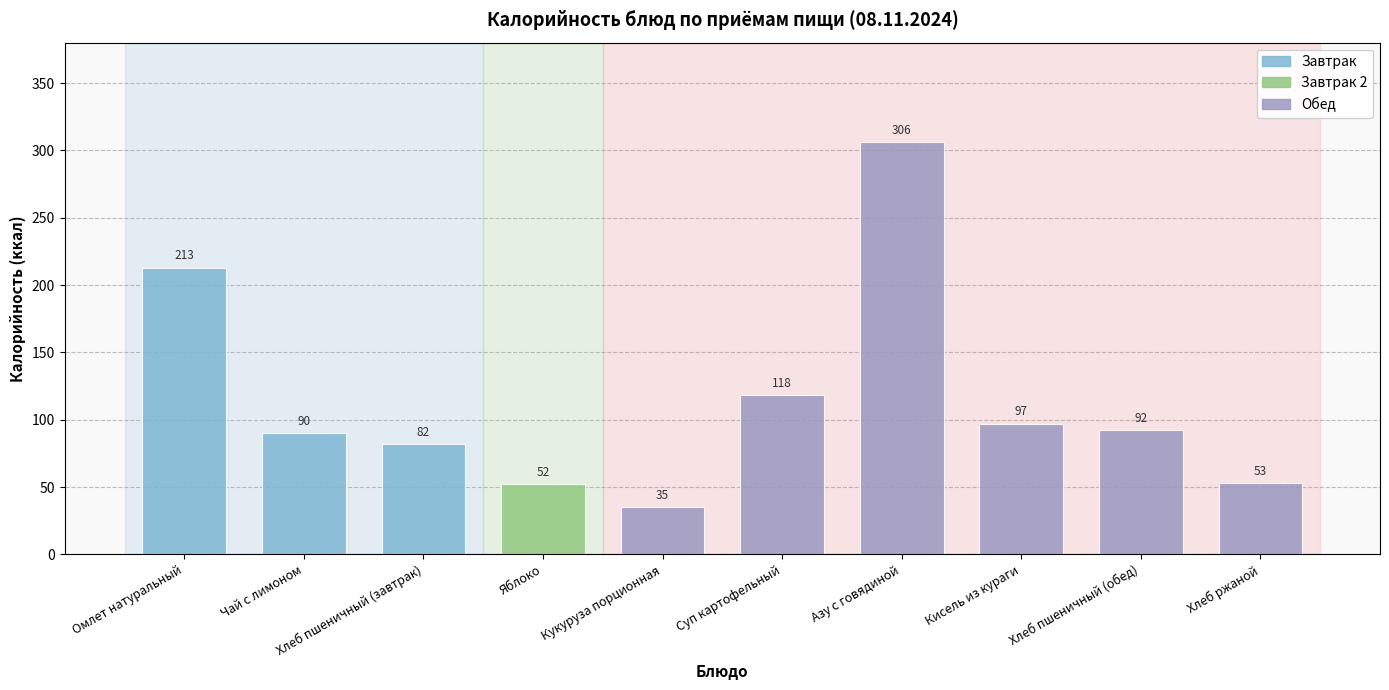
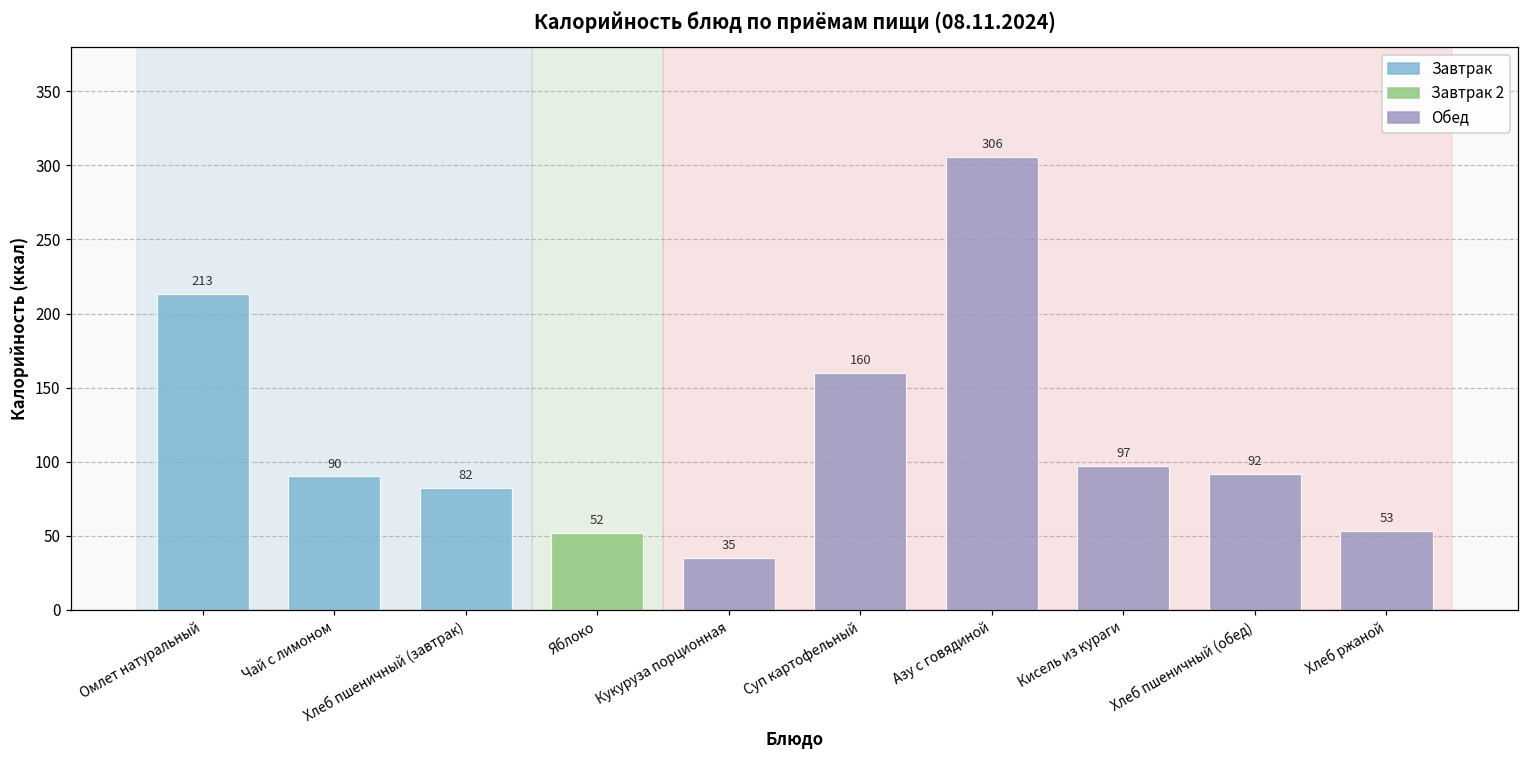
Суп картофельный: 118 -> 160
